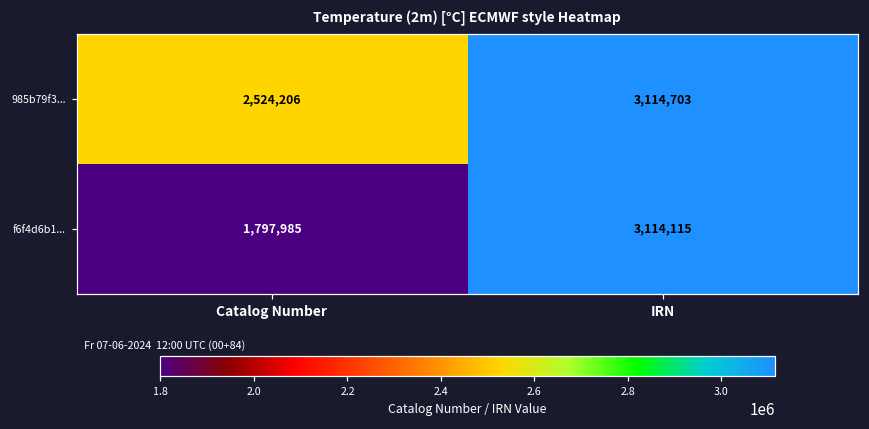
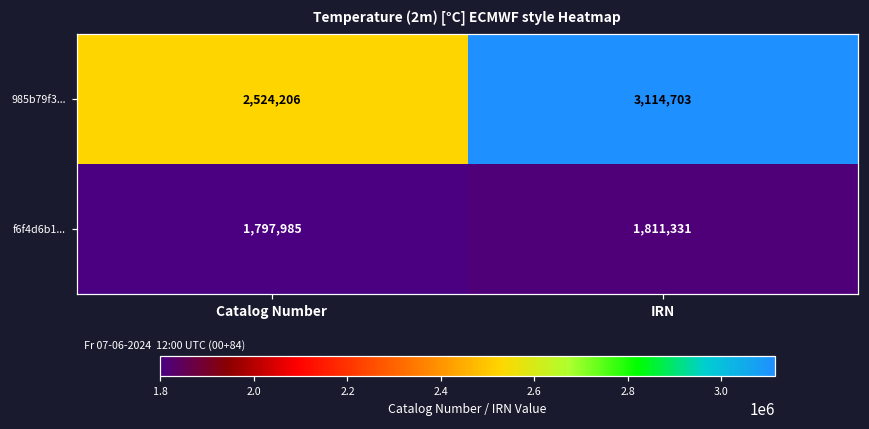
f6f4d6b1..., IRN: 3,114,115 -> 1,811,331
